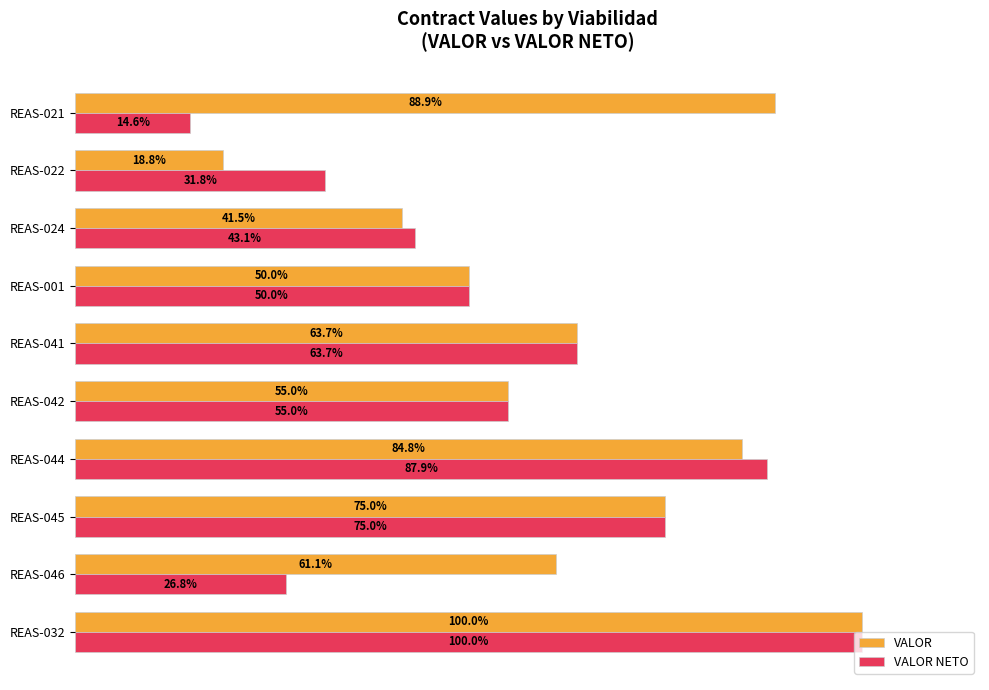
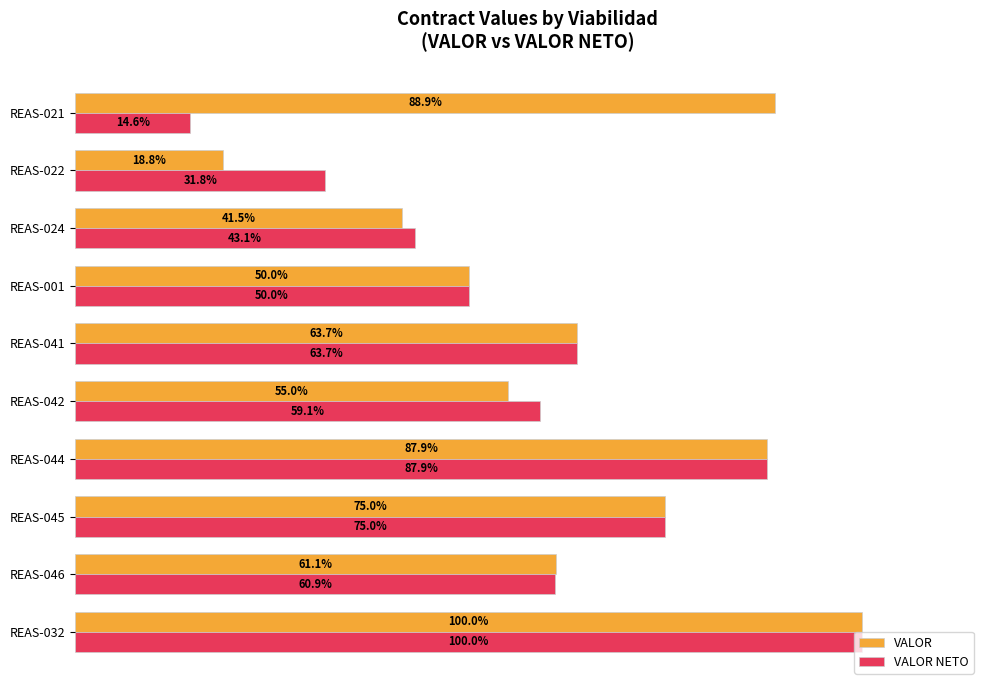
VALOR NETO, REAS-042: 55.0% -> 59.1%
VALOR, REAS-044: 84.8% -> 87.9%
VALOR NETO, REAS-046: 26.8% -> 60.9%
